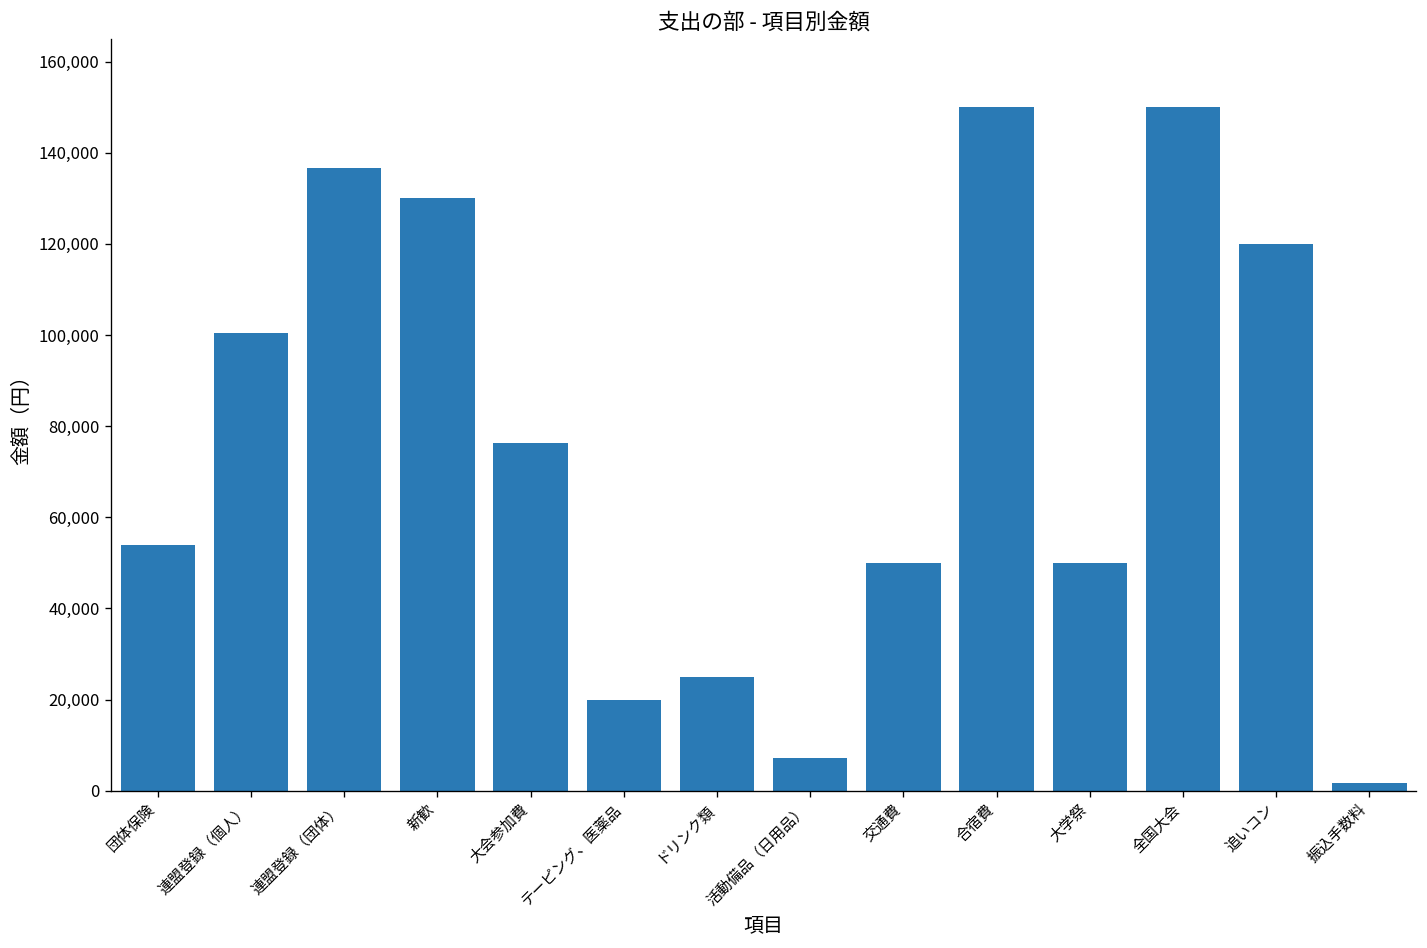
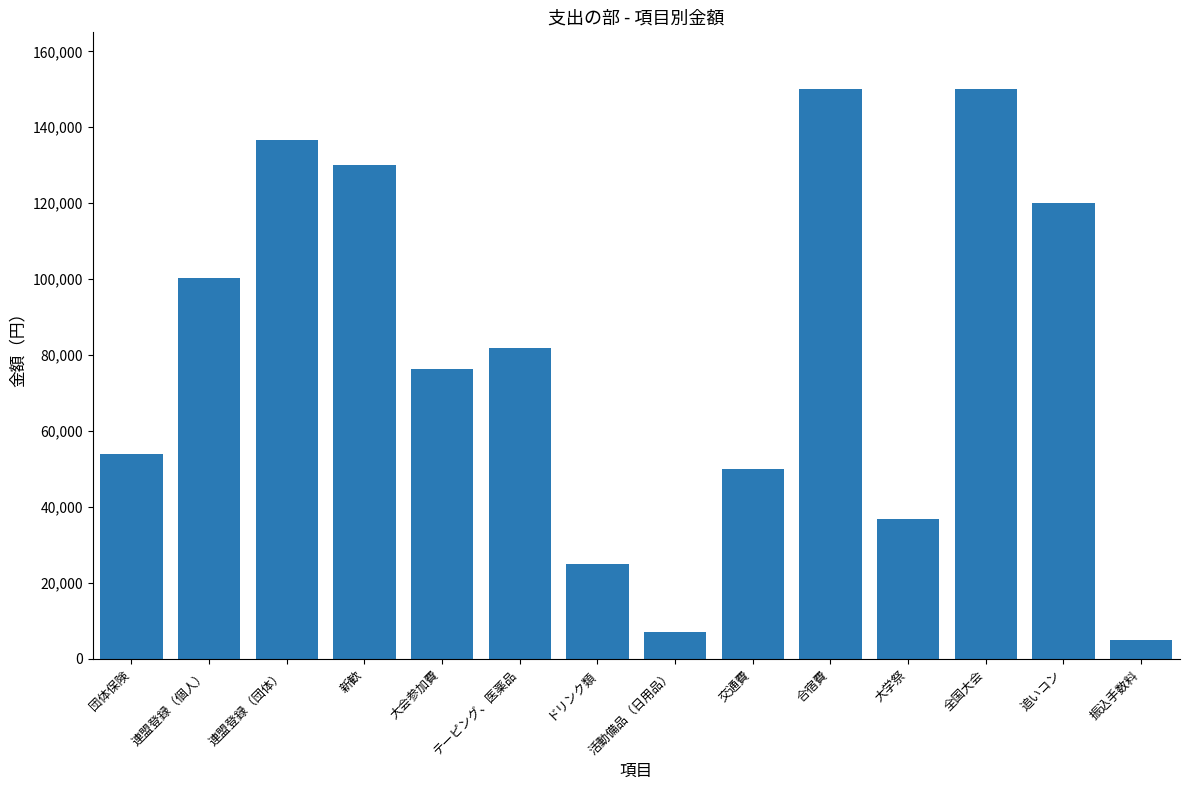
テーピング、医薬品: 20,000 -> 82,000
大学祭: 50,000 -> 37,000
振込手数料: 2,000 -> 5,000
